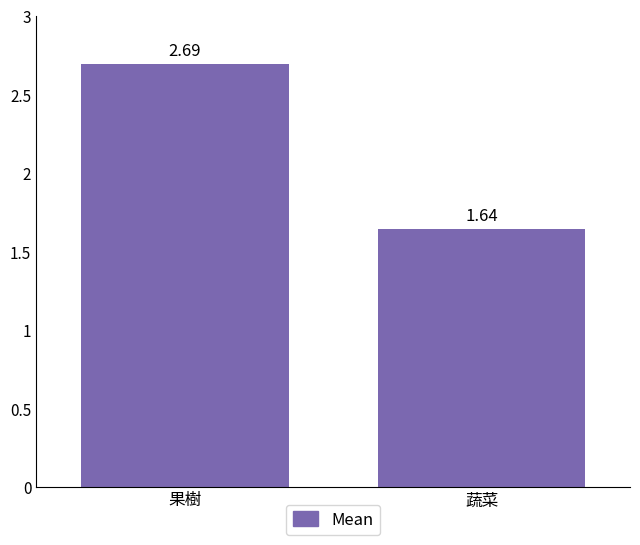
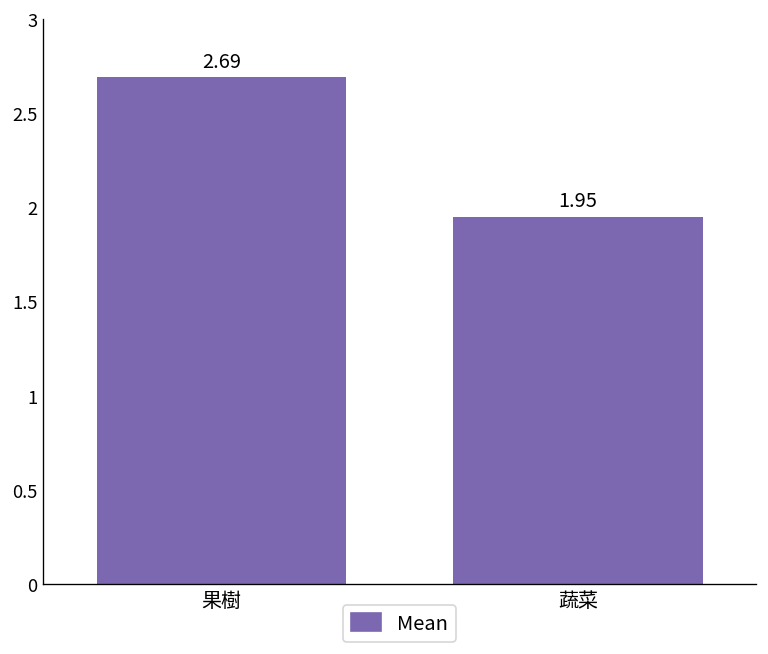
蔬菜: 1.64 -> 1.95
